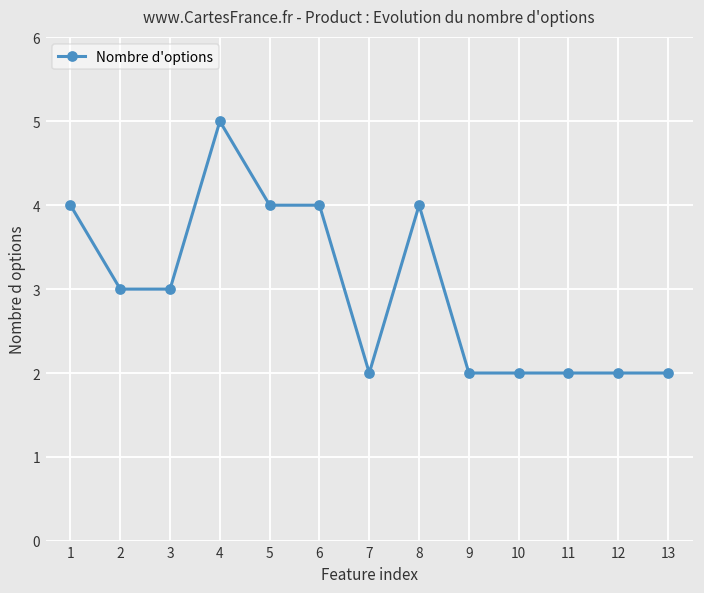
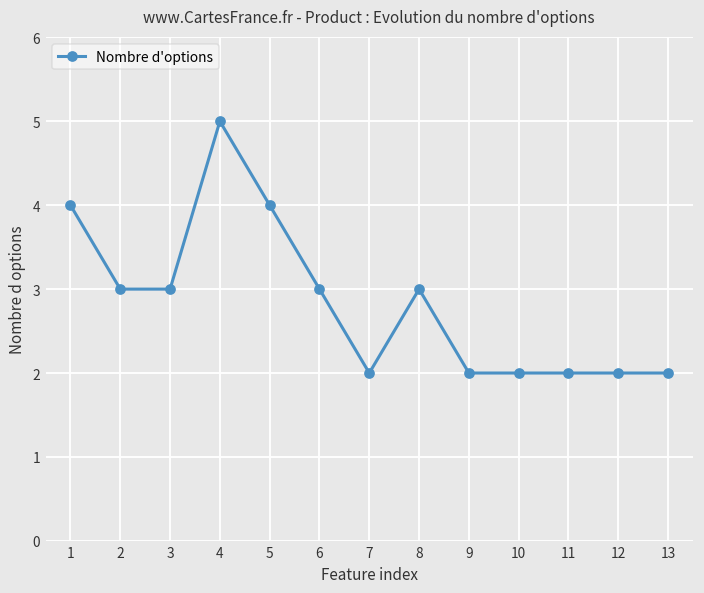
6: 4 -> 3
8: 4 -> 3
